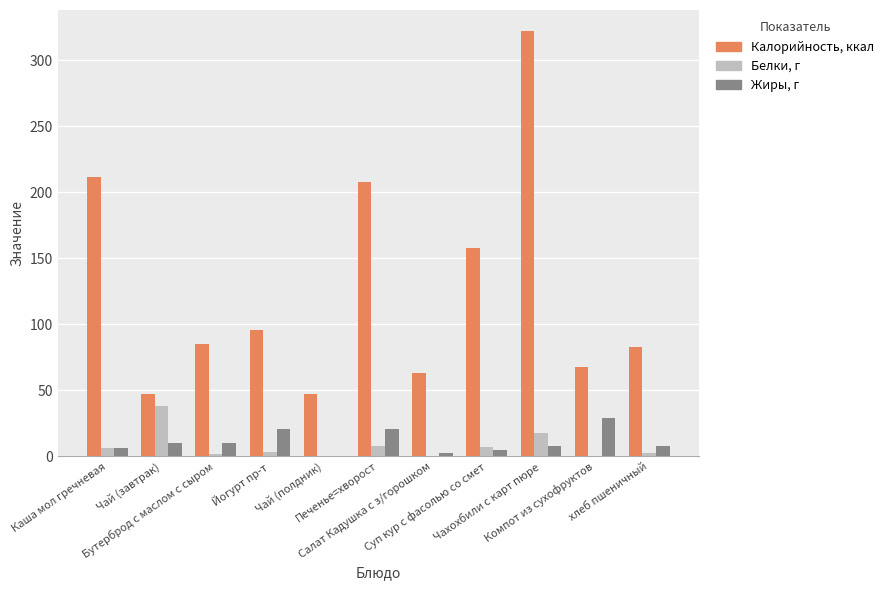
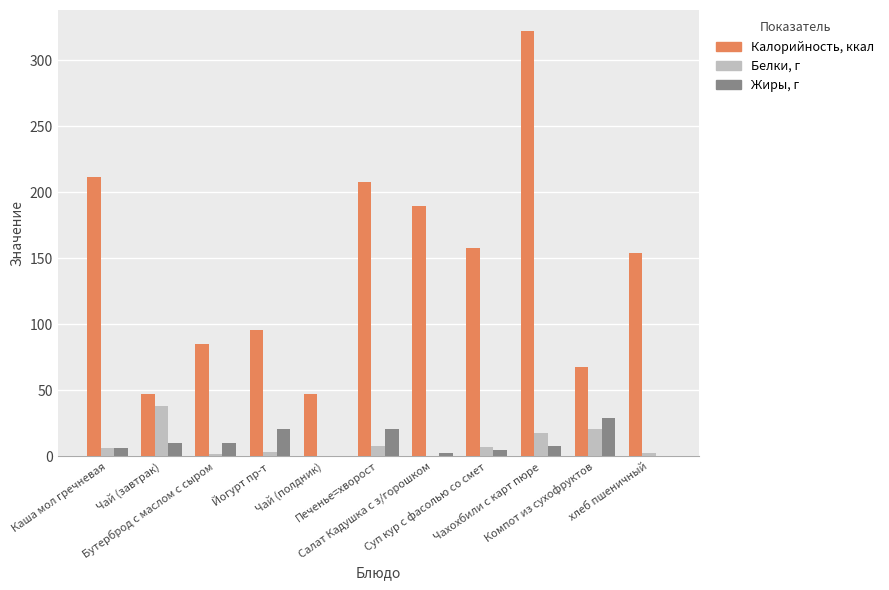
Калорийность, ккал, Салат Кадушка с з/горошком: 63 -> 190
Белки, г, Компот из сухофруктов: 0 -> 21
Калорийность, ккал, хлеб пшеничный: 83 -> 154
Жиры, г, хлеб пшеничный: 8 -> 0
